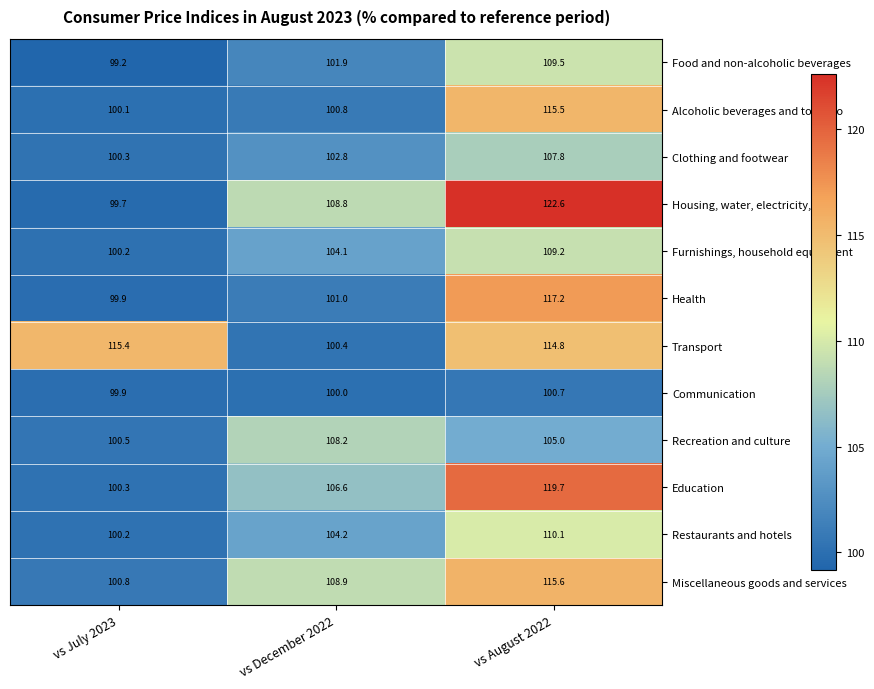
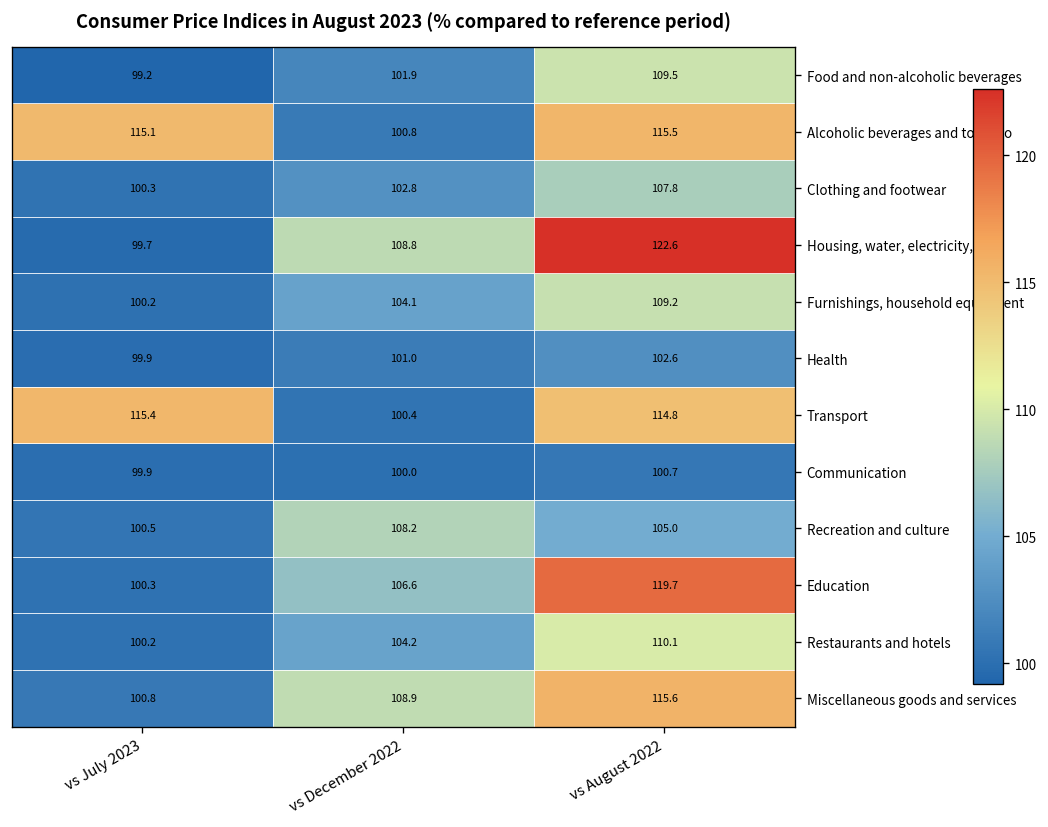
Alcoholic beverages and tobacco, vs July 2023: 100.1 -> 115.1
Health, vs August 2022: 117.2 -> 102.6
